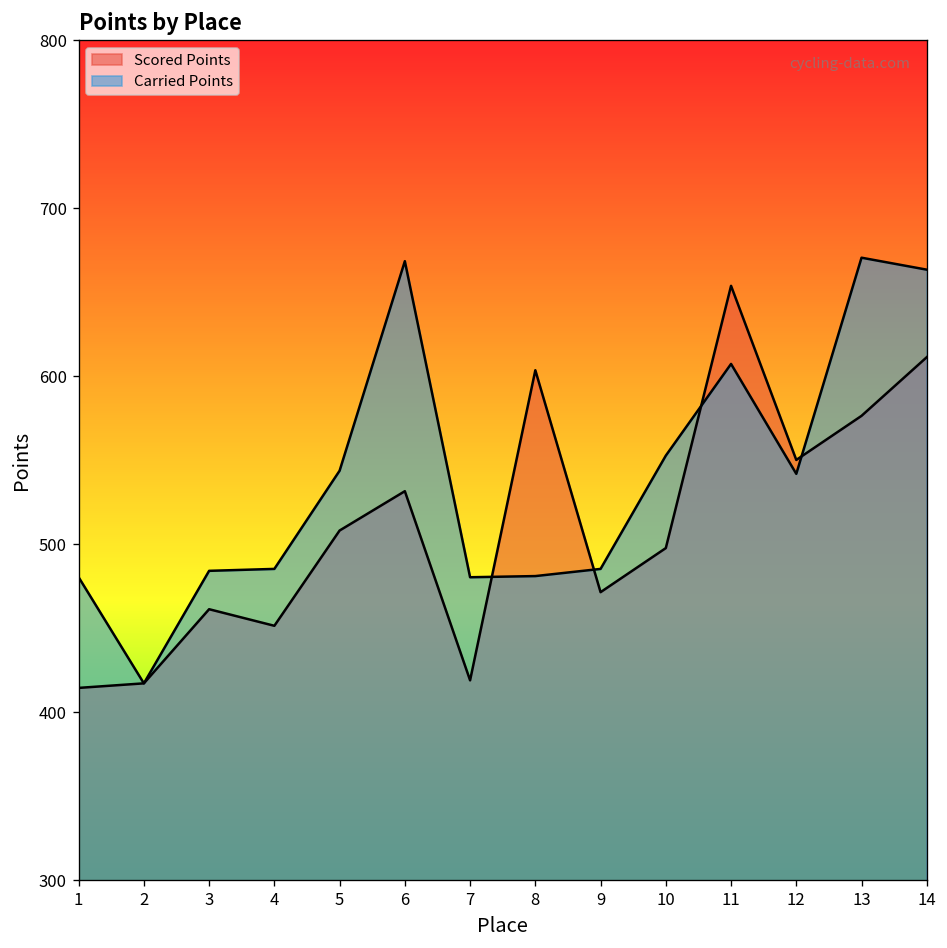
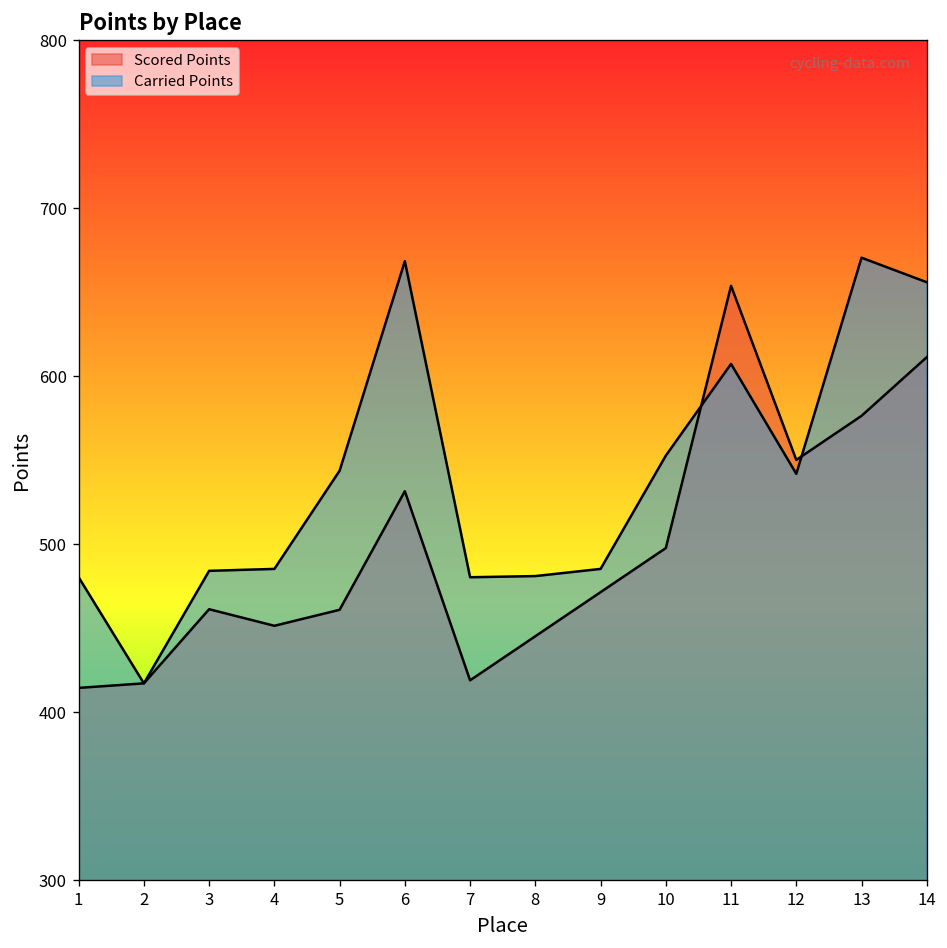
Scored Points, 5: 508 -> 461
Scored Points, 8: 604 -> 445
Carried Points, 14: 663 -> 656
